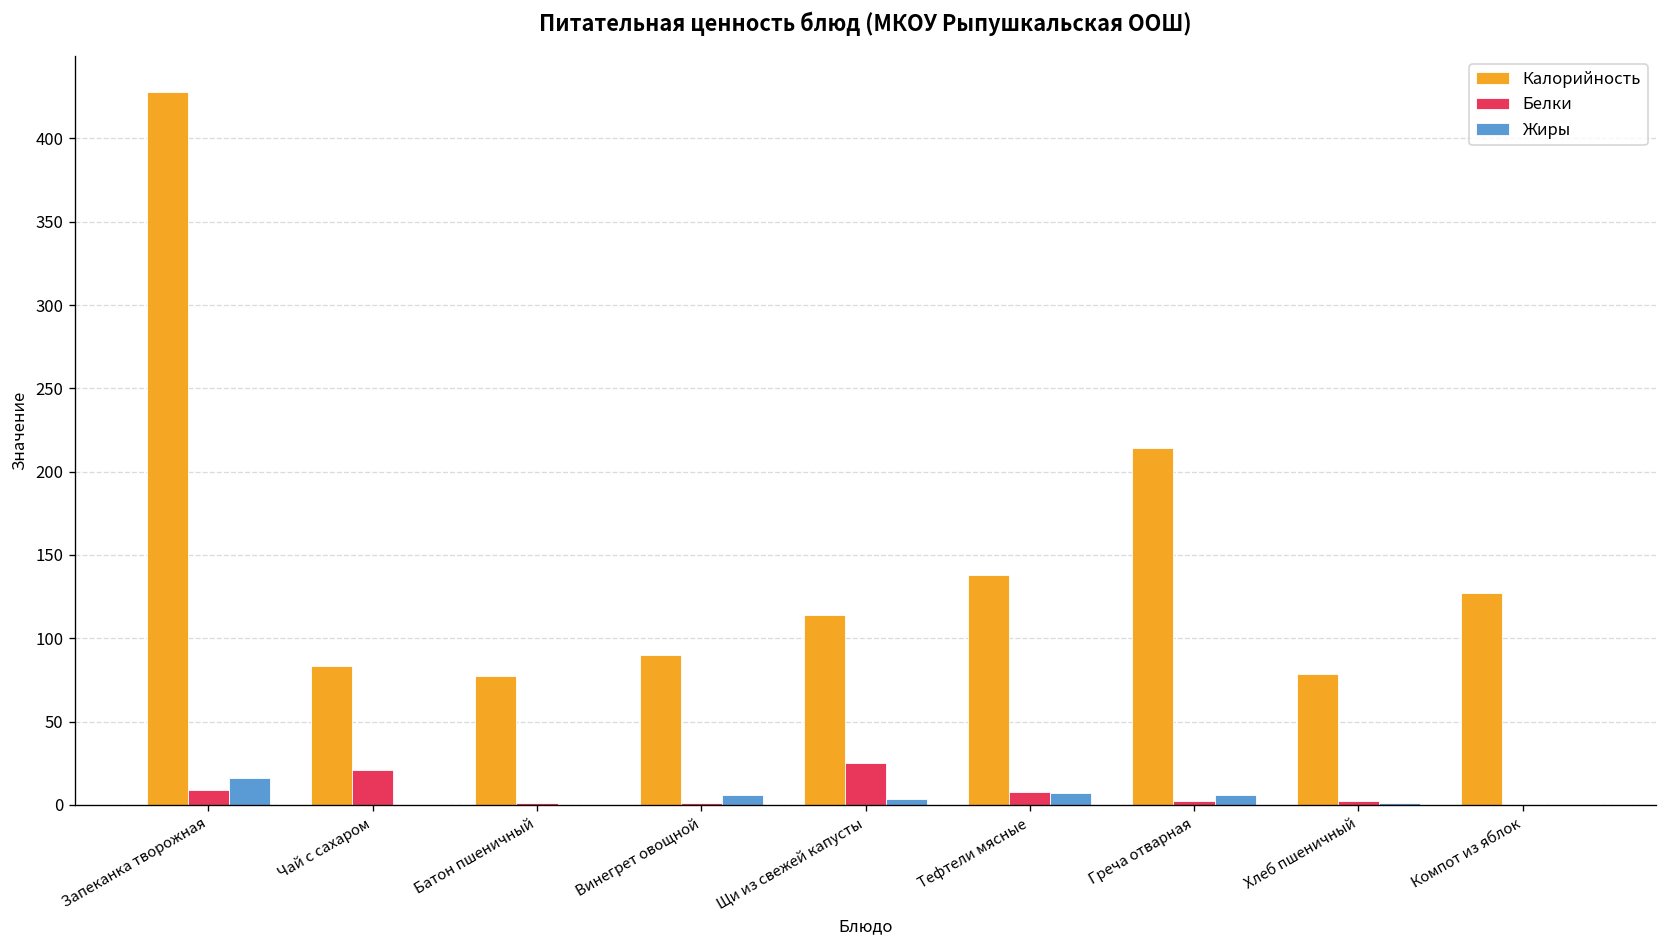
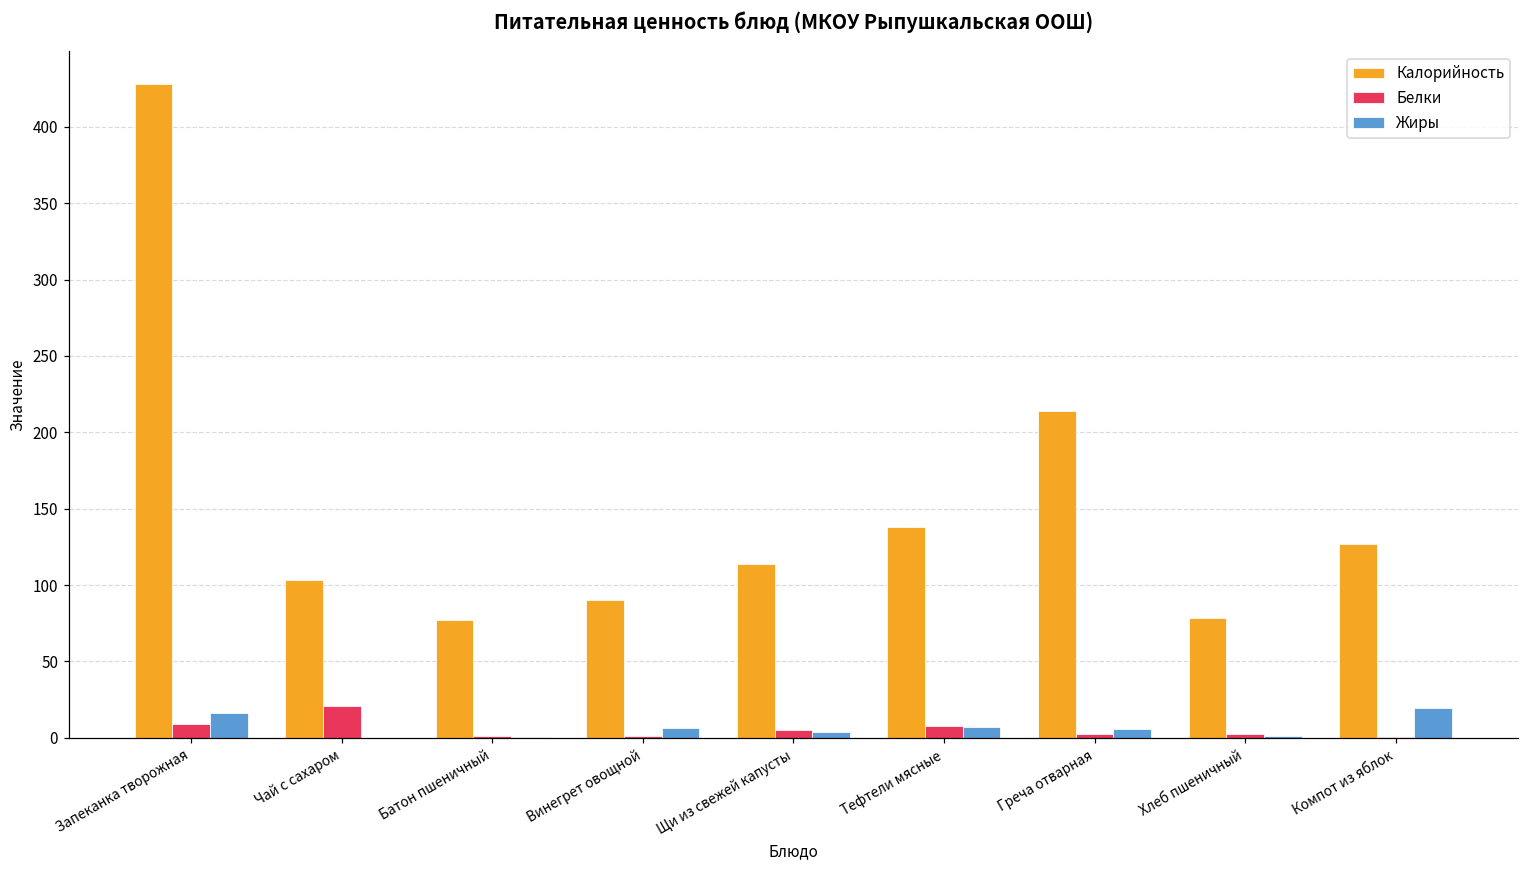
Калорийность, Чай с сахаром: 83 -> 103
Белки, Щи из свежей капусты: 25 -> 5
Жиры, Компот из яблок: 0 -> 19
